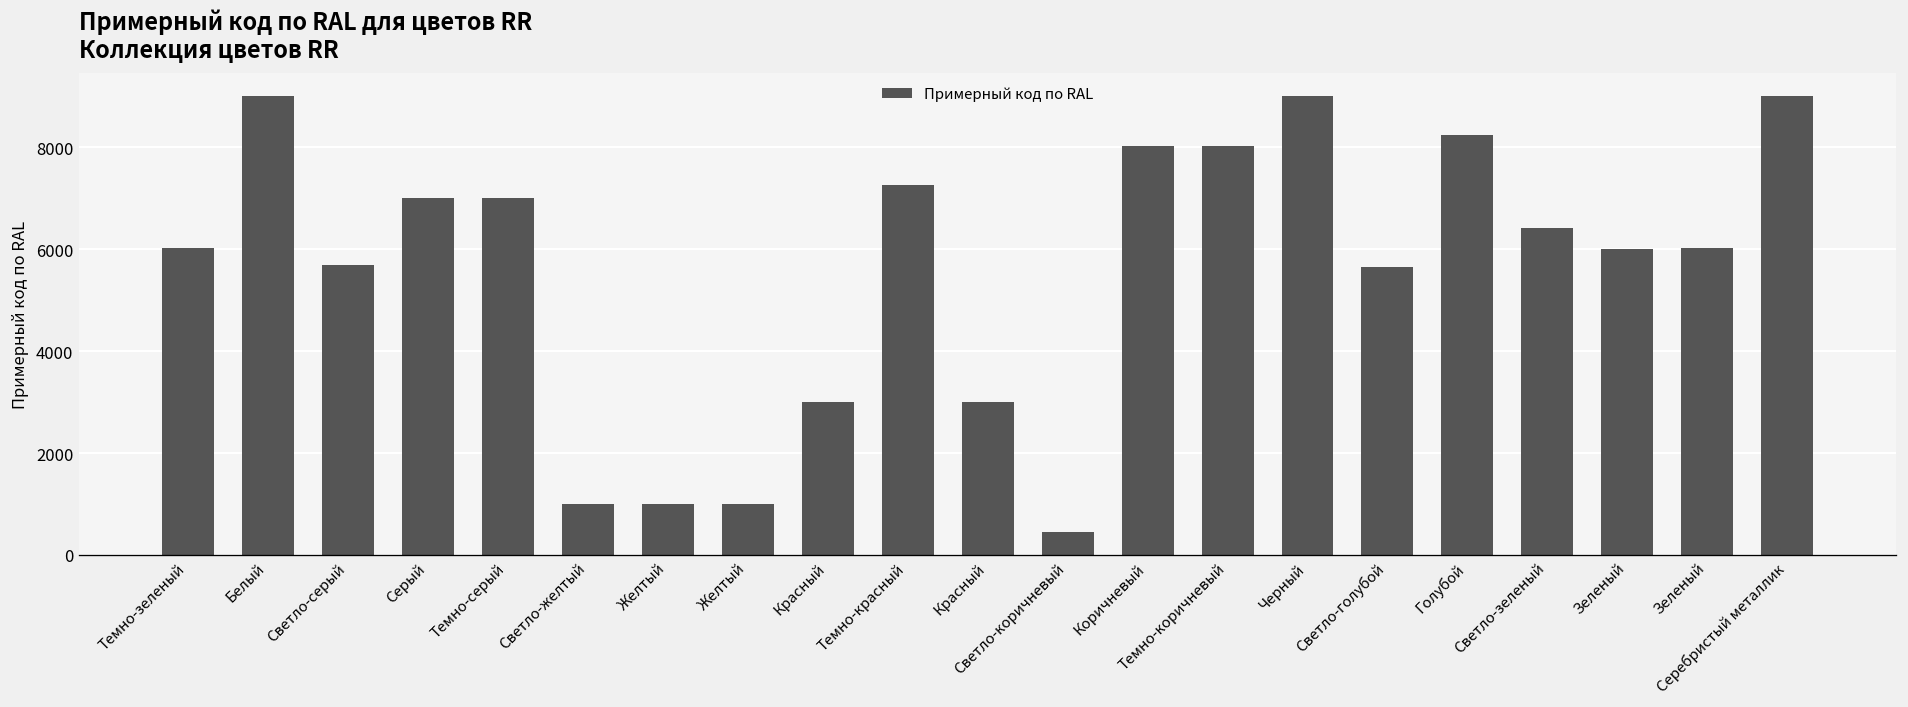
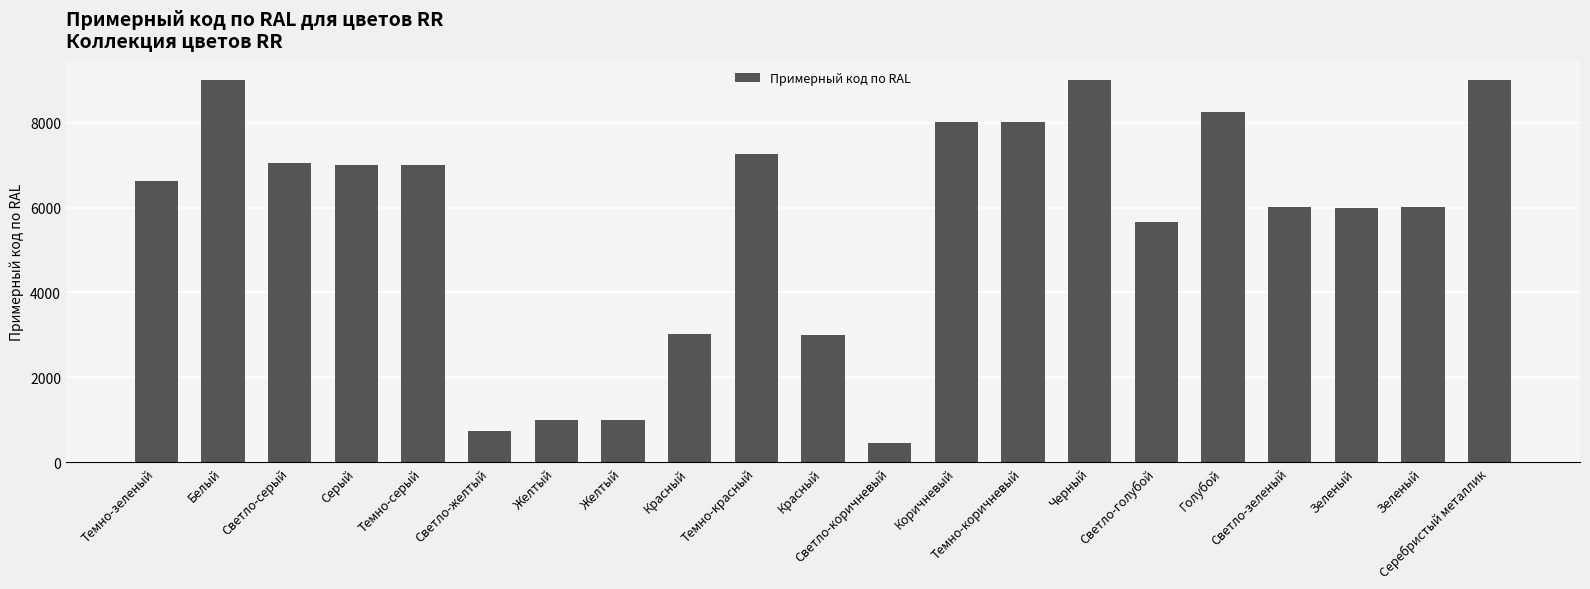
Темно-зеленый: 6000 -> 6600
Светло-серый: 5700 -> 7000
Светло-желтый: 1000 -> 700
Светло-зеленый: 6400 -> 6000
